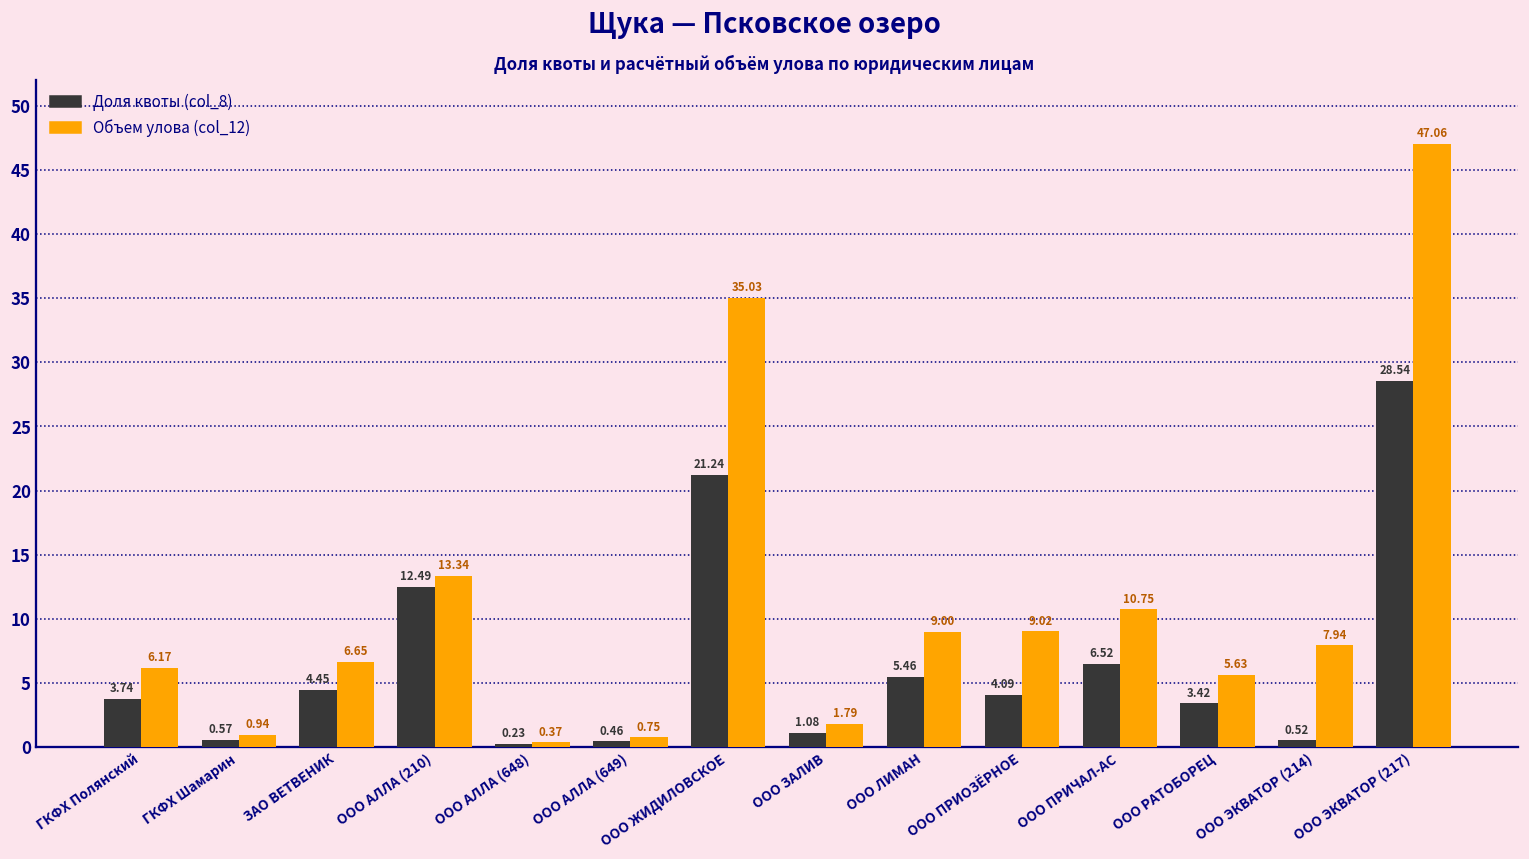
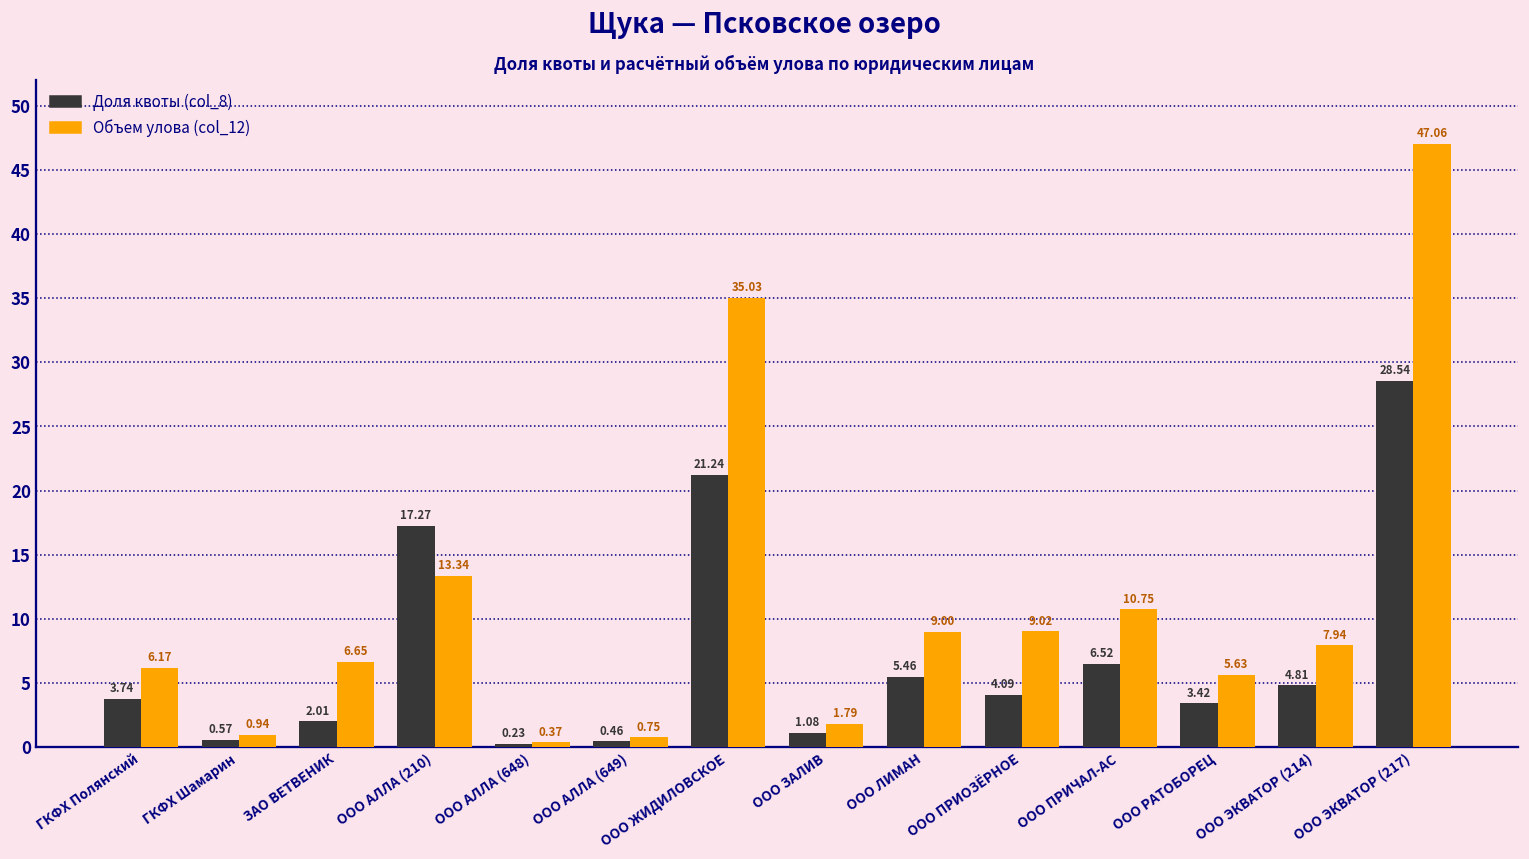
Доля квоты (col_8), ЗАО ВЕТВЕНИК: 4.45 -> 2.01
Доля квоты (col_8), ООО АЛЛА (210): 12.49 -> 17.27
Доля квоты (col_8), ООО ЭКВАТОР (214): 0.52 -> 4.81
